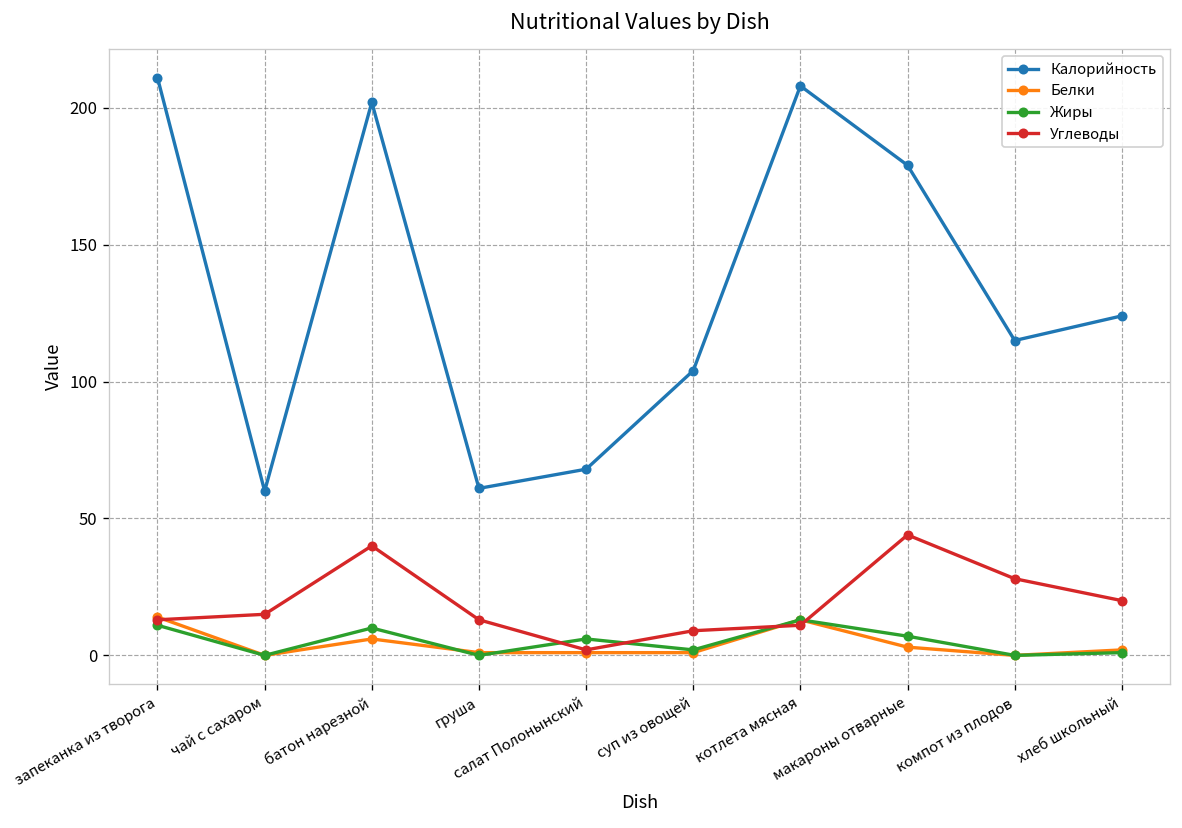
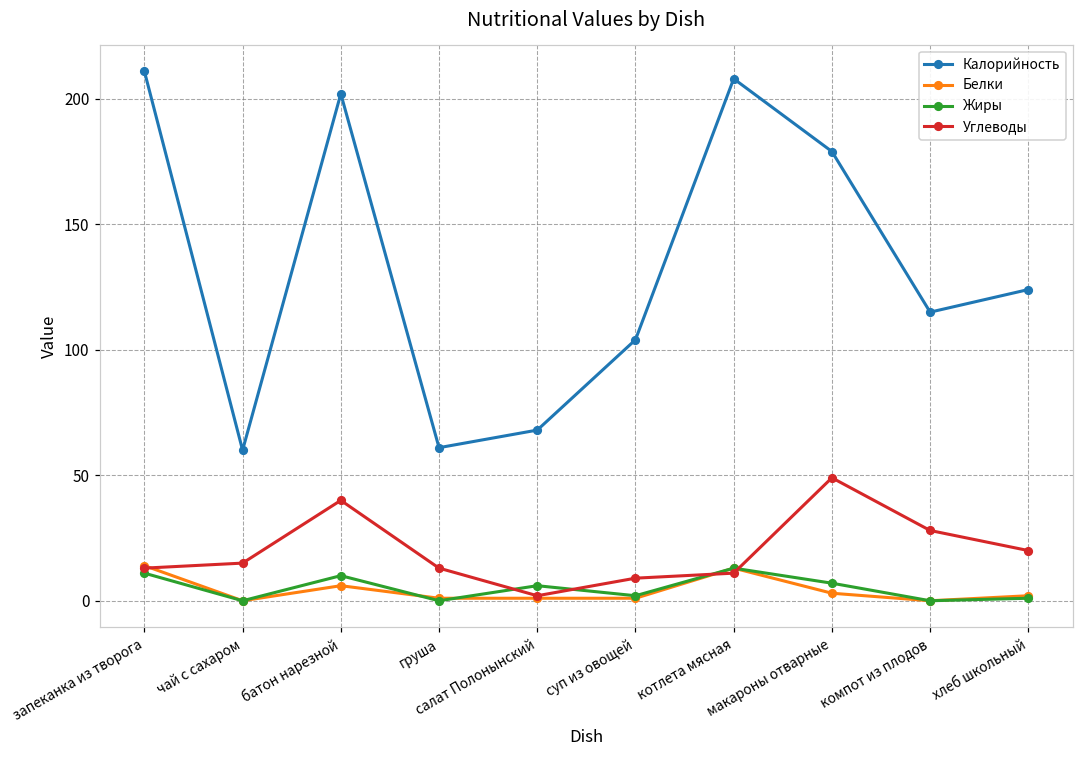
Углеводы, макароны отварные: 44 -> 49
